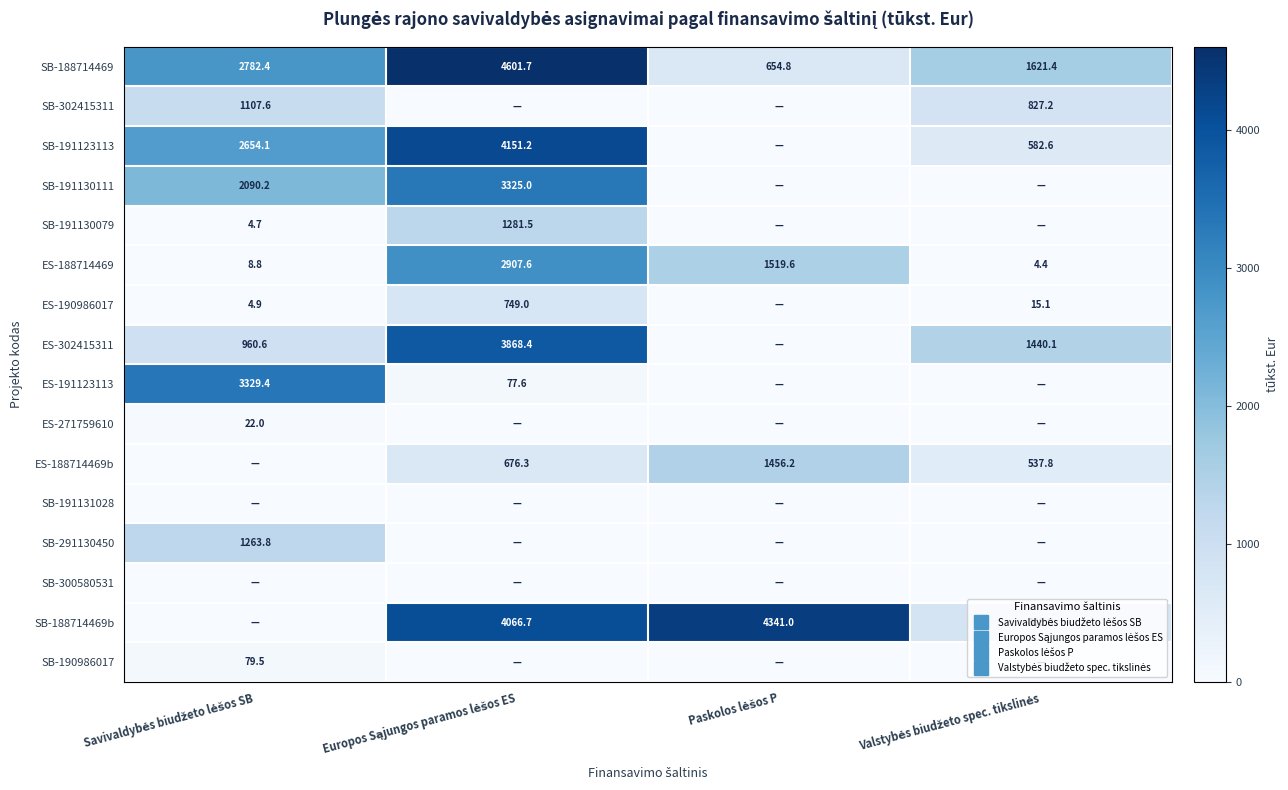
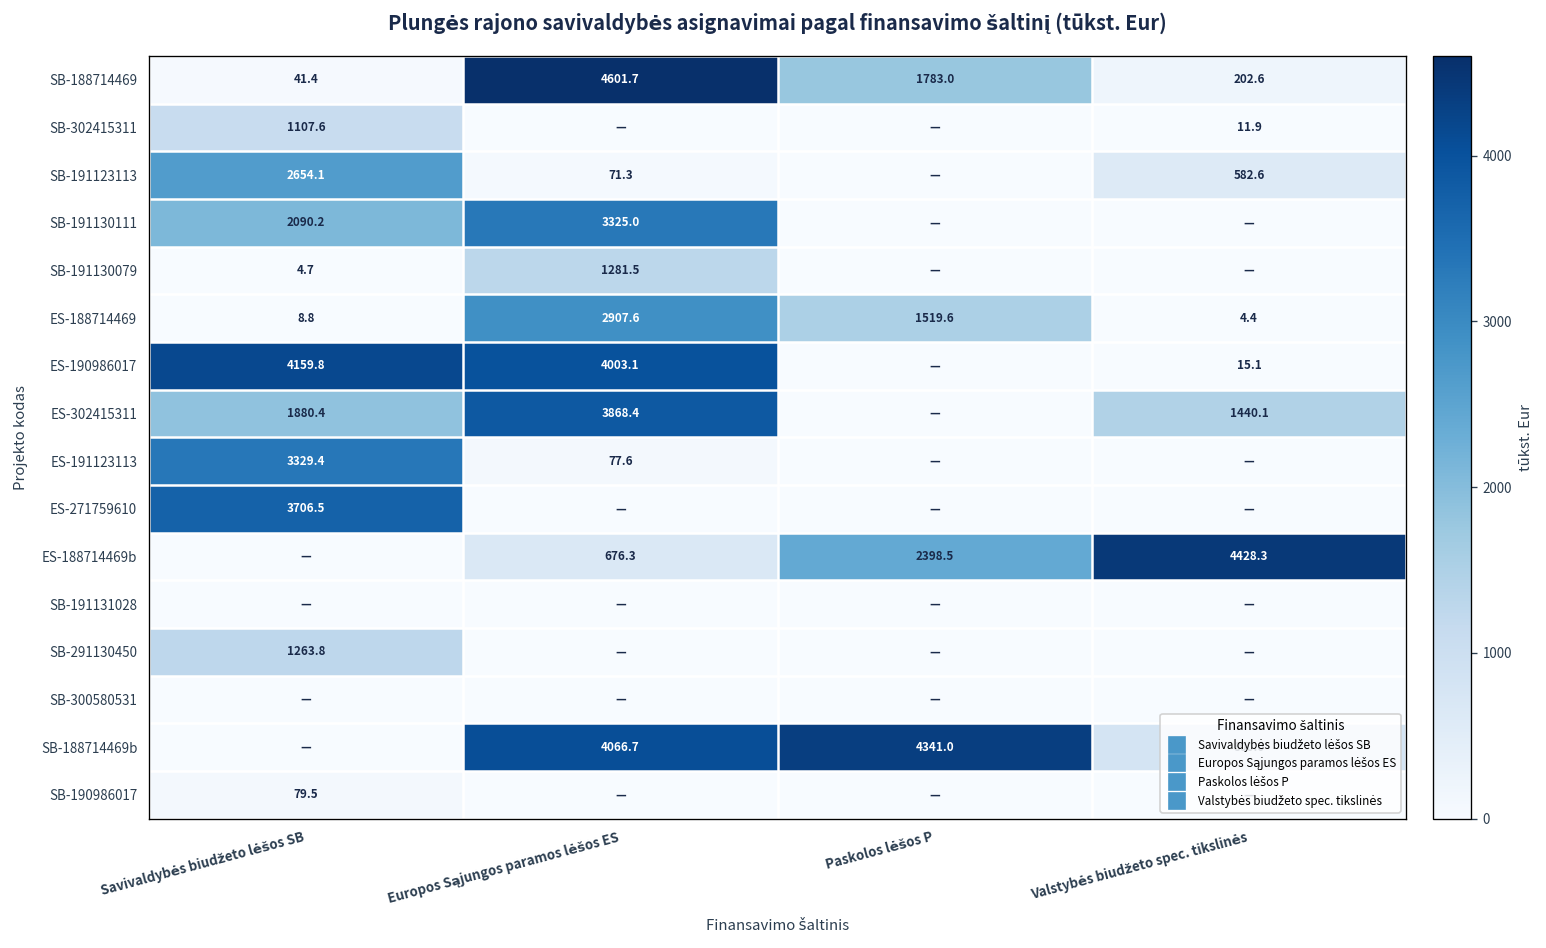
SB-188714469, Savivaldybės biudžeto lėšos SB: 2782.4 -> 41.4
SB-188714469, Paskolos lėšos P: 654.8 -> 1783.0
SB-188714469, Valstybės biudžeto spec. tikslinės: 1621.4 -> 202.6
SB-302415311, Valstybės biudžeto spec. tikslinės: 827.2 -> 11.9
SB-191123113, Europos Sąjungos paramos lėšos ES: 4151.2 -> 71.3
ES-190986017, Savivaldybės biudžeto lėšos SB: 4.9 -> 4159.8
ES-190986017, Europos Sąjungos paramos lėšos ES: 749.0 -> 4003.1
ES-302415311, Savivaldybės biudžeto lėšos SB: 960.6 -> 1880.4
ES-271759610, Savivaldybės biudžeto lėšos SB: 22.0 -> 3706.5
ES-188714469b, Paskolos lėšos P: 1456.2 -> 2398.5
ES-188714469b, Valstybės biudžeto spec. tikslinės: 537.8 -> 4428.3
